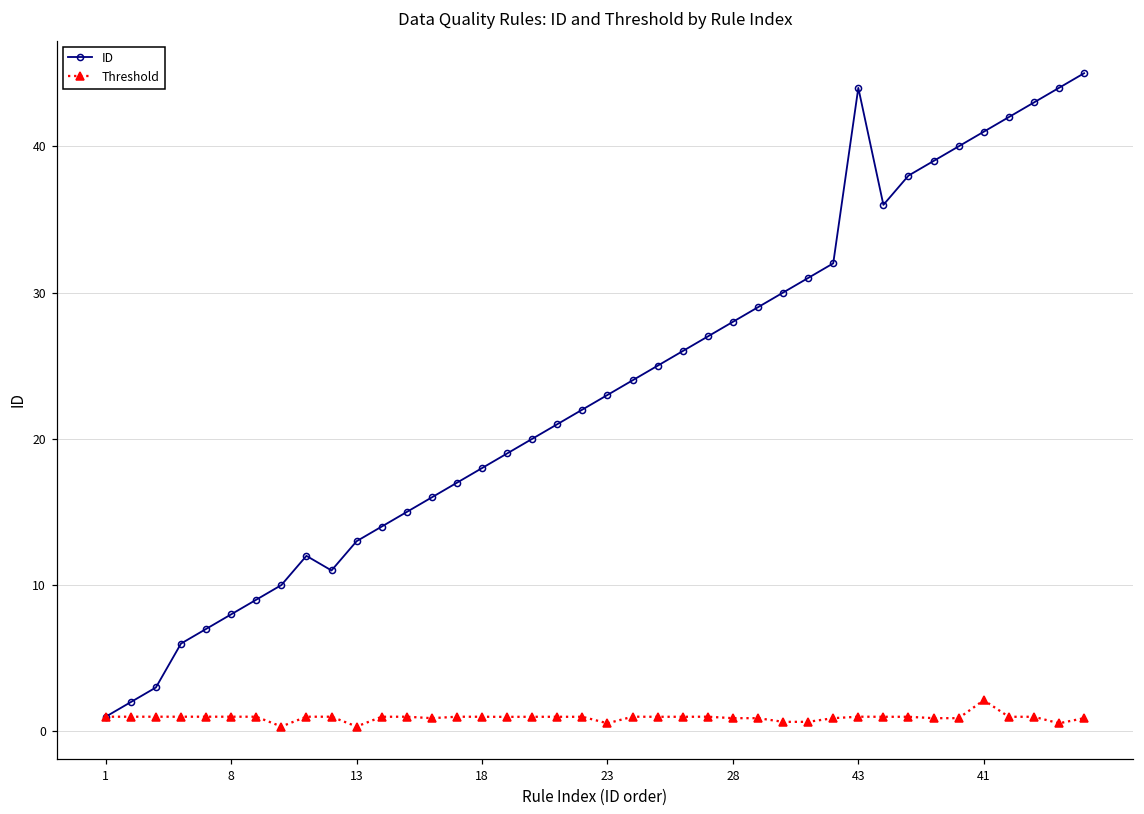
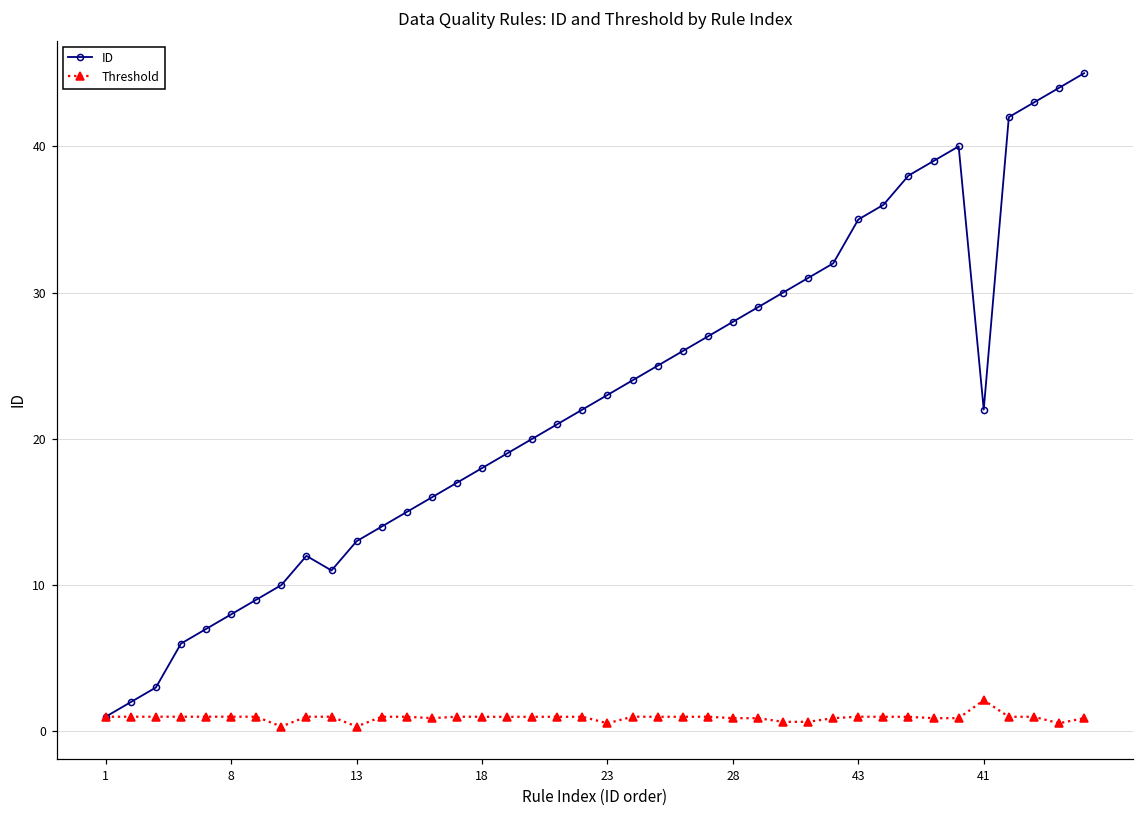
ID, 43: 44 -> 35
ID, 41: 41 -> 22
